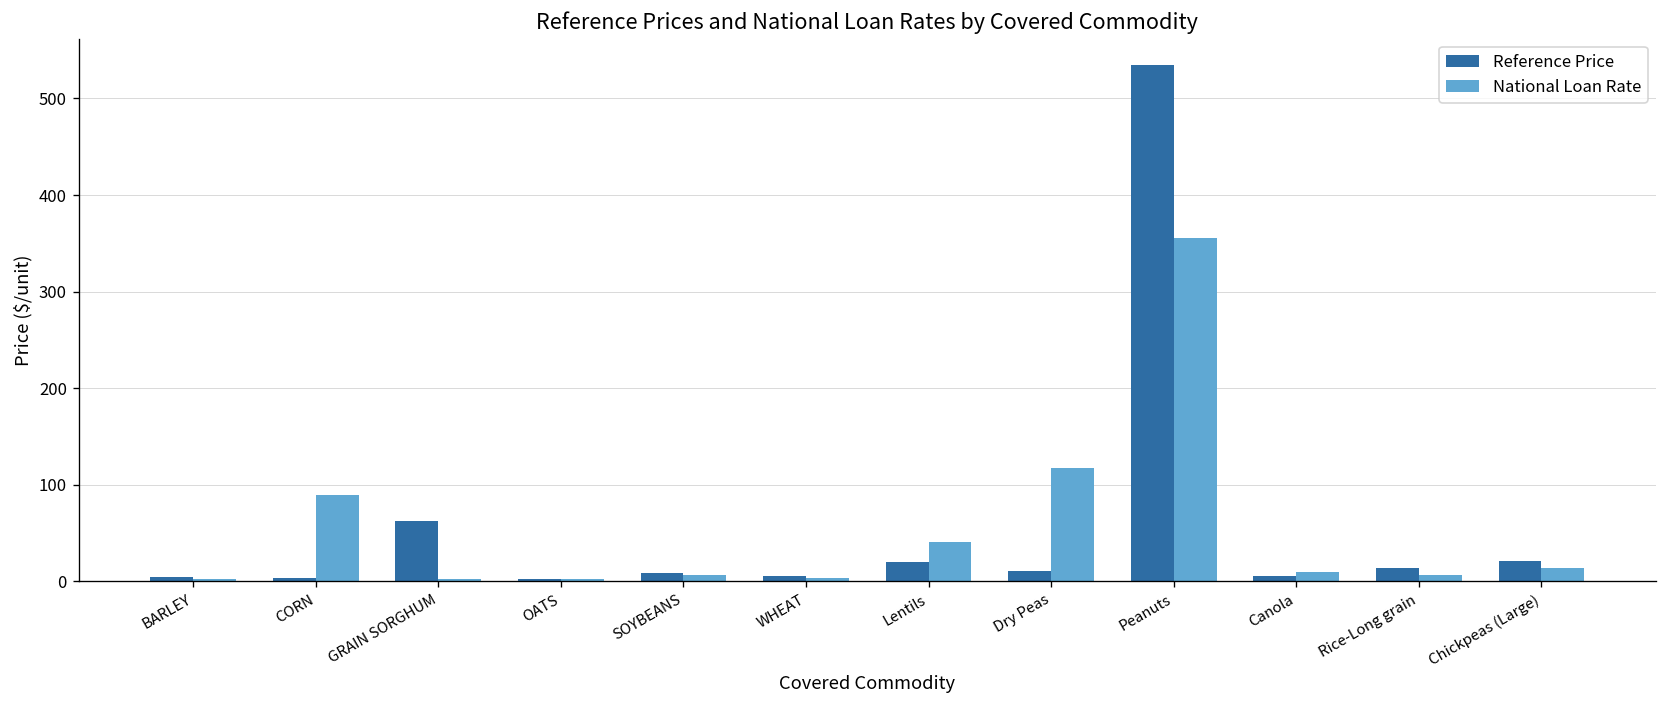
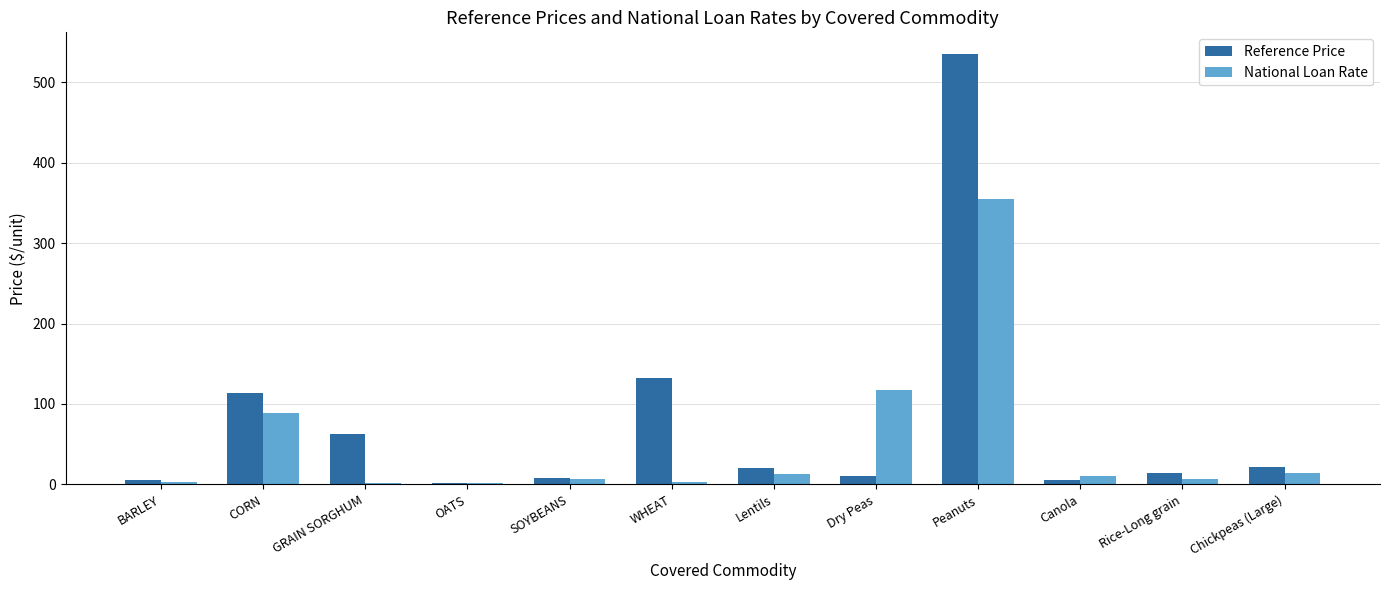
Reference Price, CORN: 0 -> 110
Reference Price, WHEAT: 10 -> 130
National Loan Rate, Lentils: 40 -> 10
